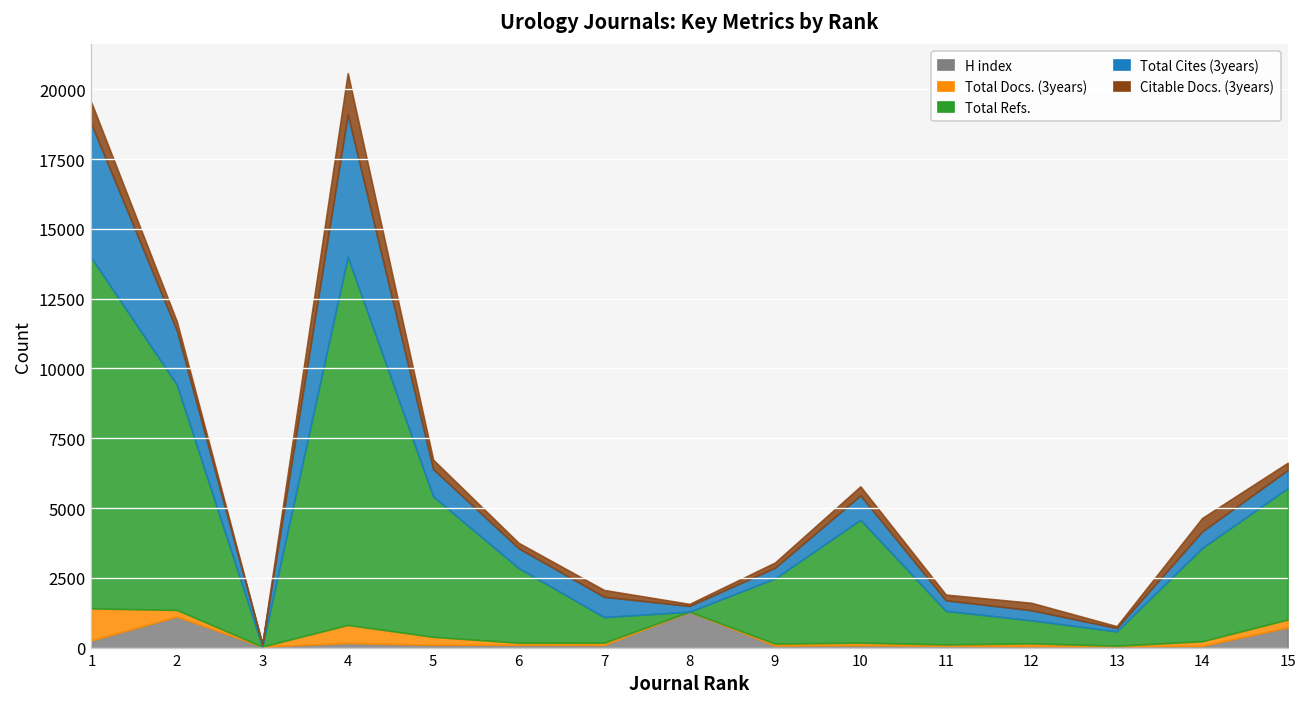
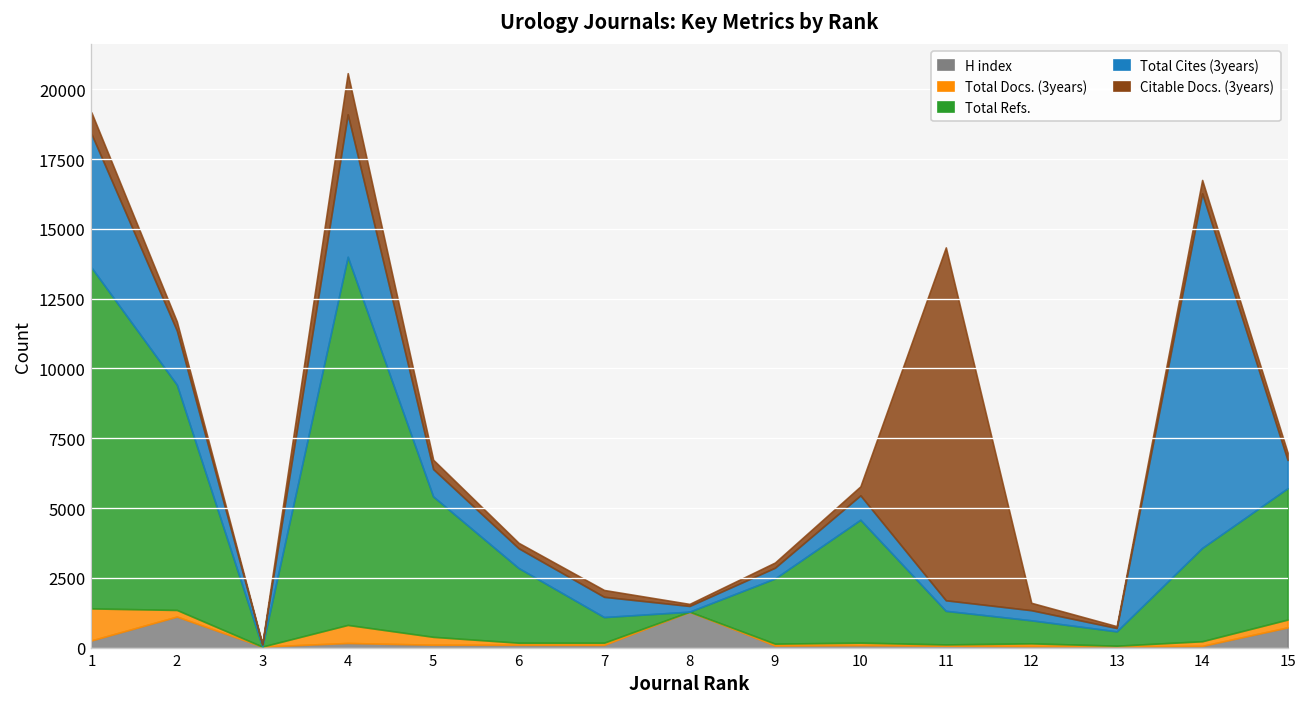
Total Refs., 1: 12600 -> 12200
Citable Docs. (3years), 11: 200 -> 12600
Total Cites (3years), 14: 600 -> 12700
Total Cites (3years), 15: 600 -> 1000
